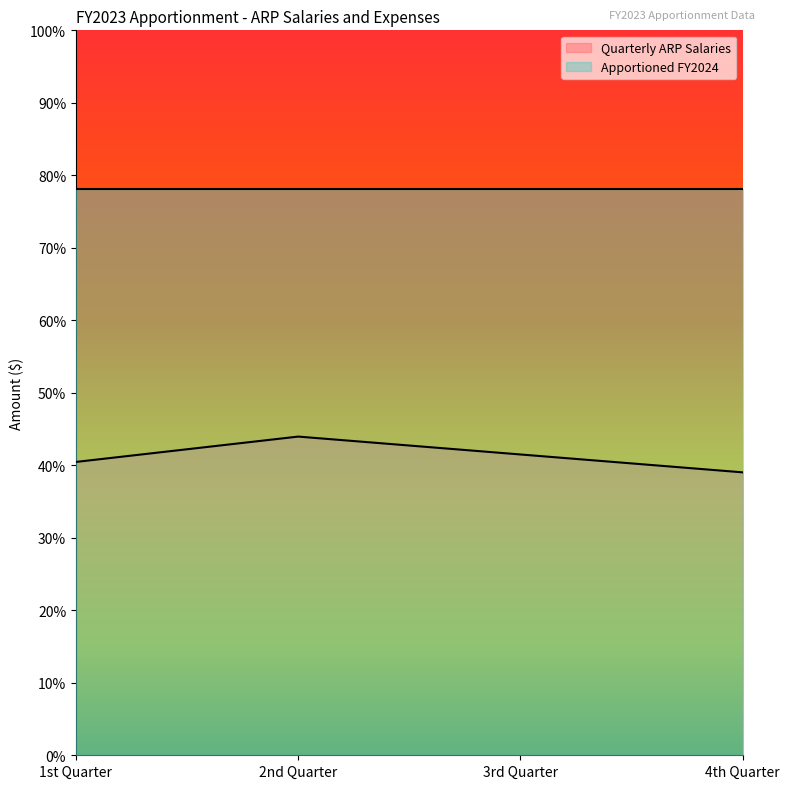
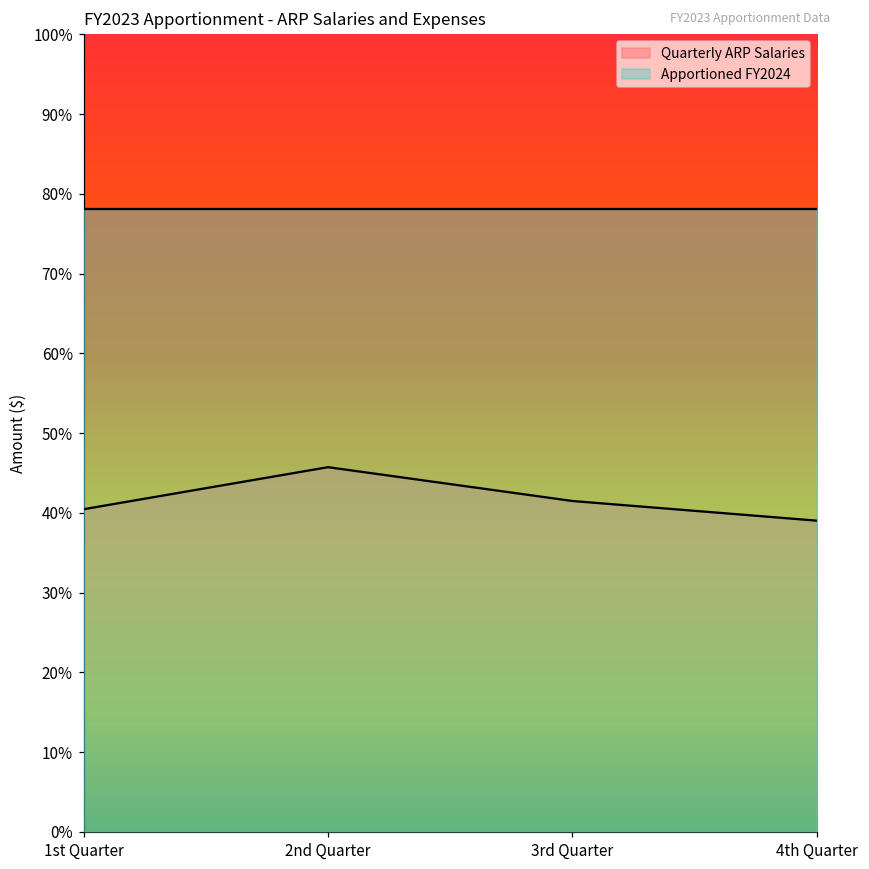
Quarterly ARP Salaries, 2nd Quarter: 44% -> 46%
